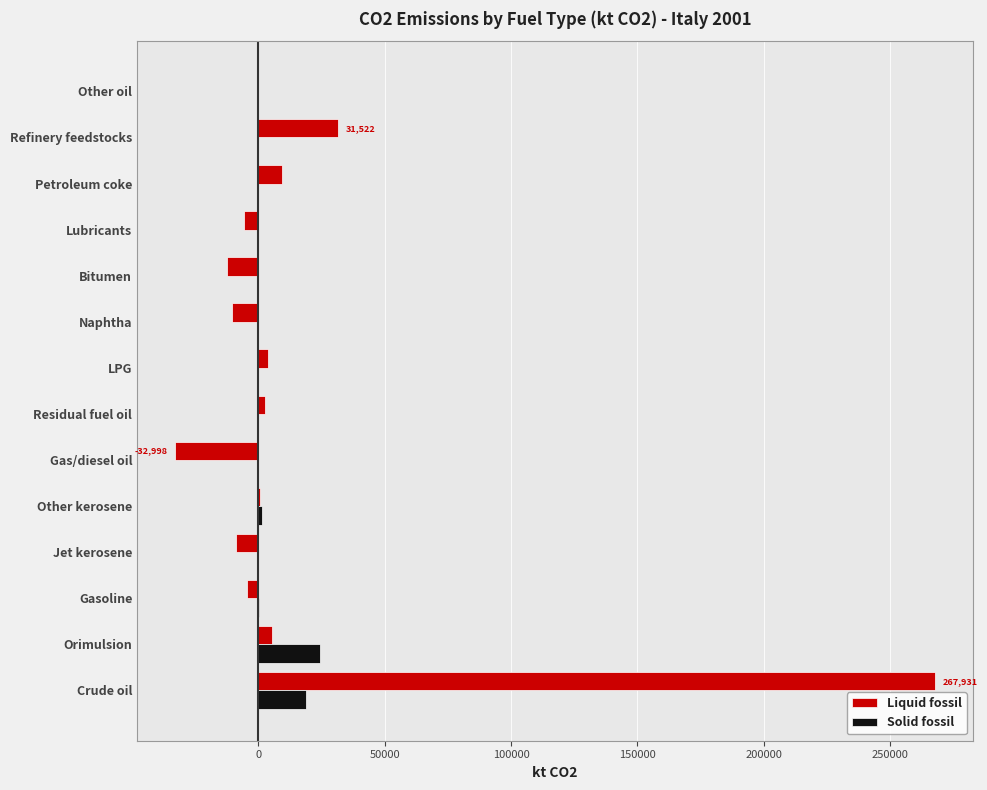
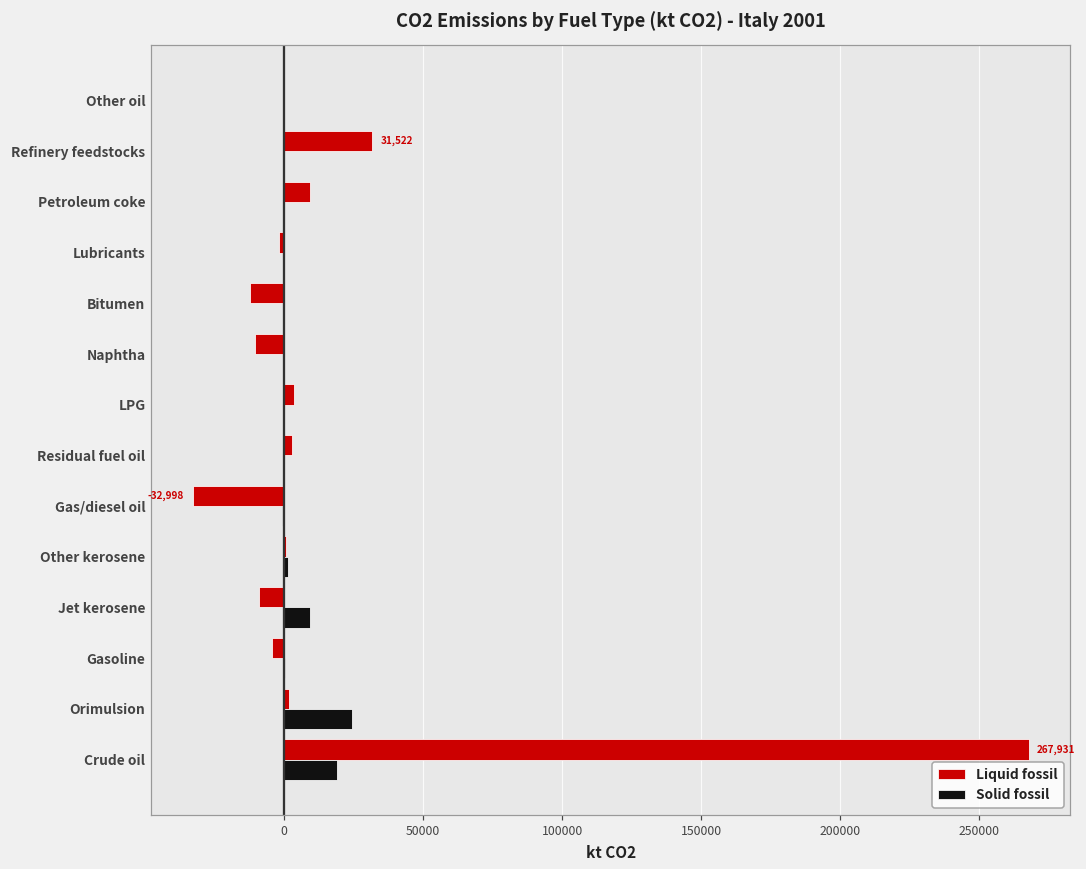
Liquid fossil, Lubricants: -6000 -> -2000
Solid fossil, Jet kerosene: 0 -> 9000
Liquid fossil, Orimulsion: 5000 -> 2000
